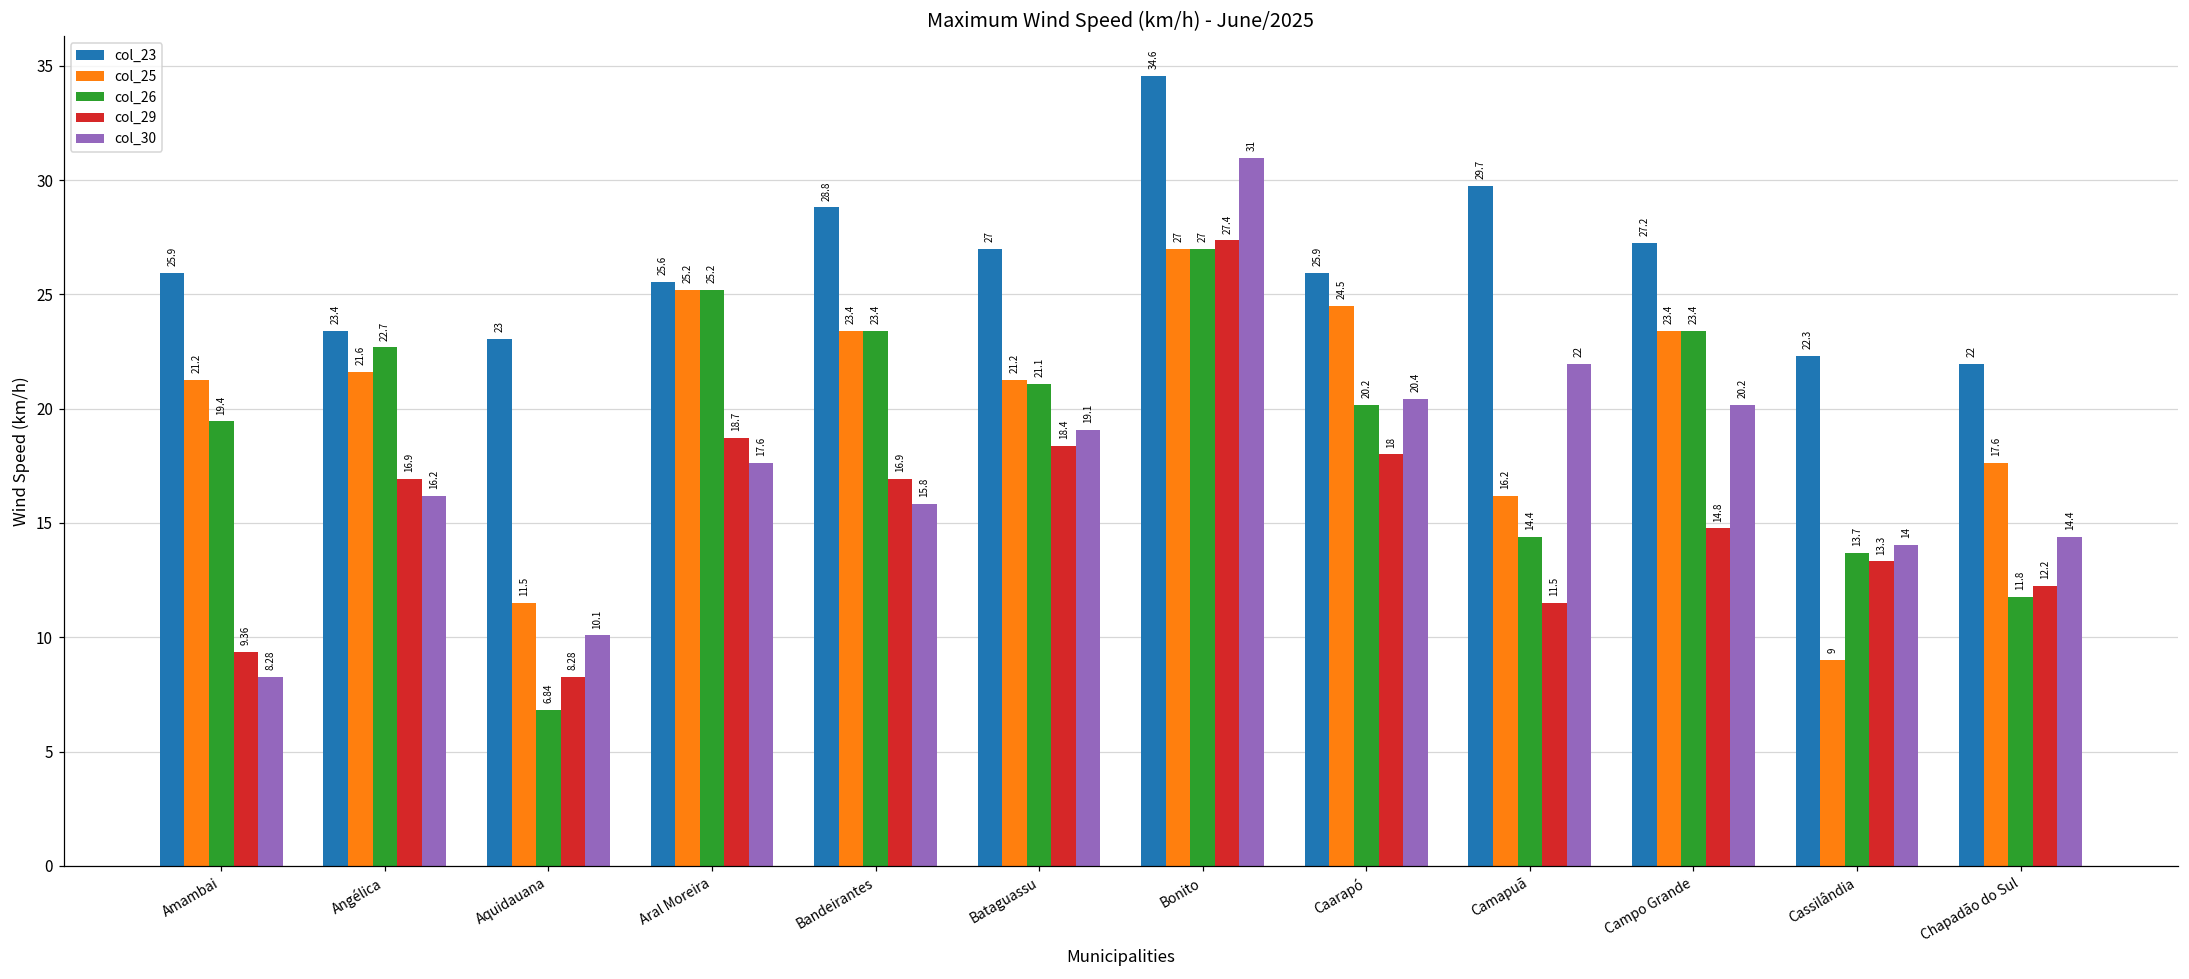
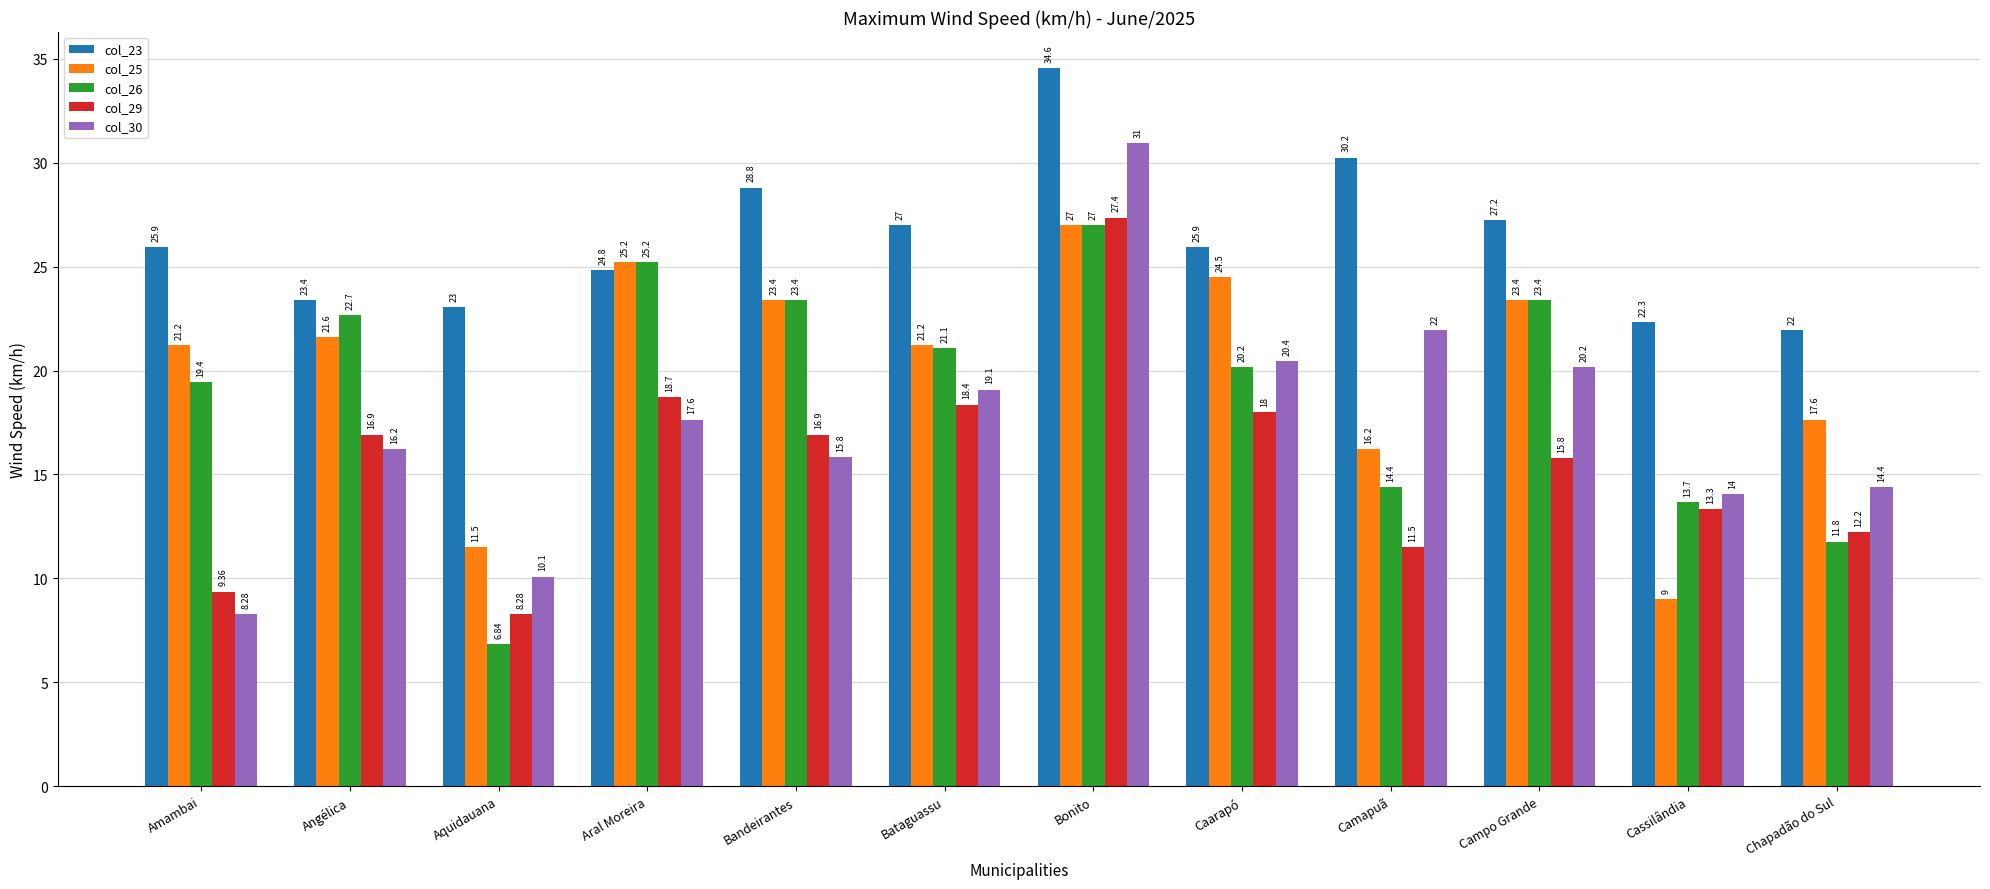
col_23, Aral Moreira: 25.6 -> 24.8
col_23, Camapuã: 29.7 -> 30.2
col_29, Campo Grande: 14.8 -> 15.8
